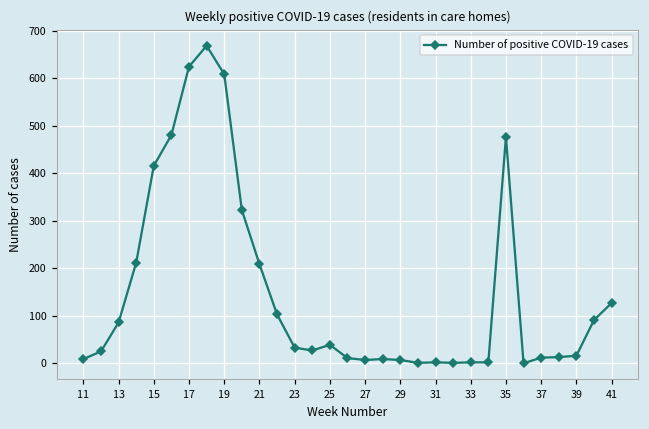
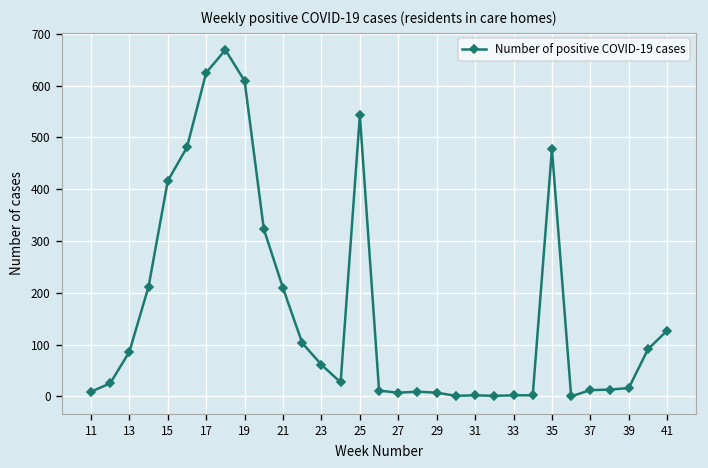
23: 30 -> 60
25: 40 -> 540
